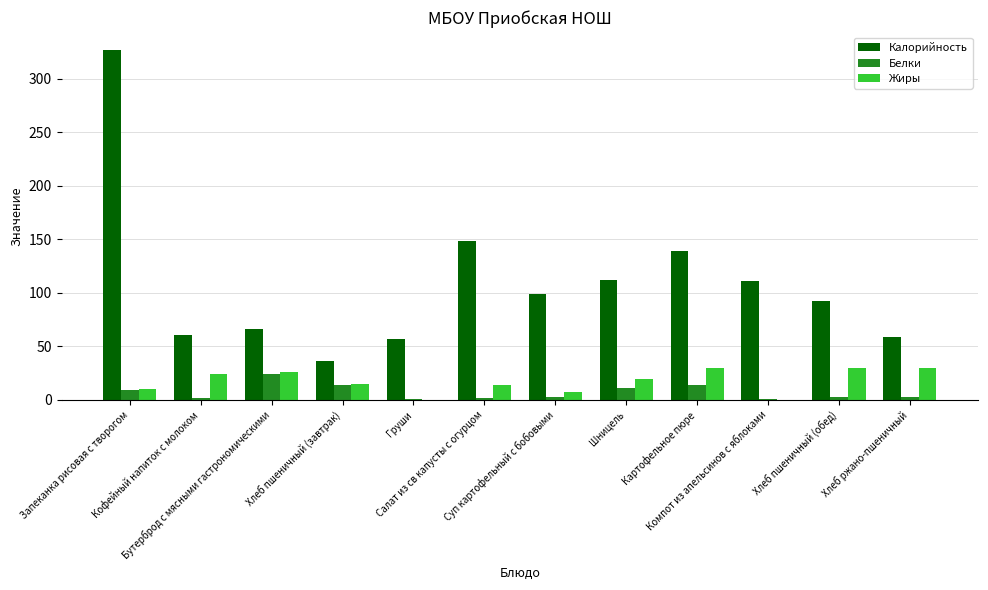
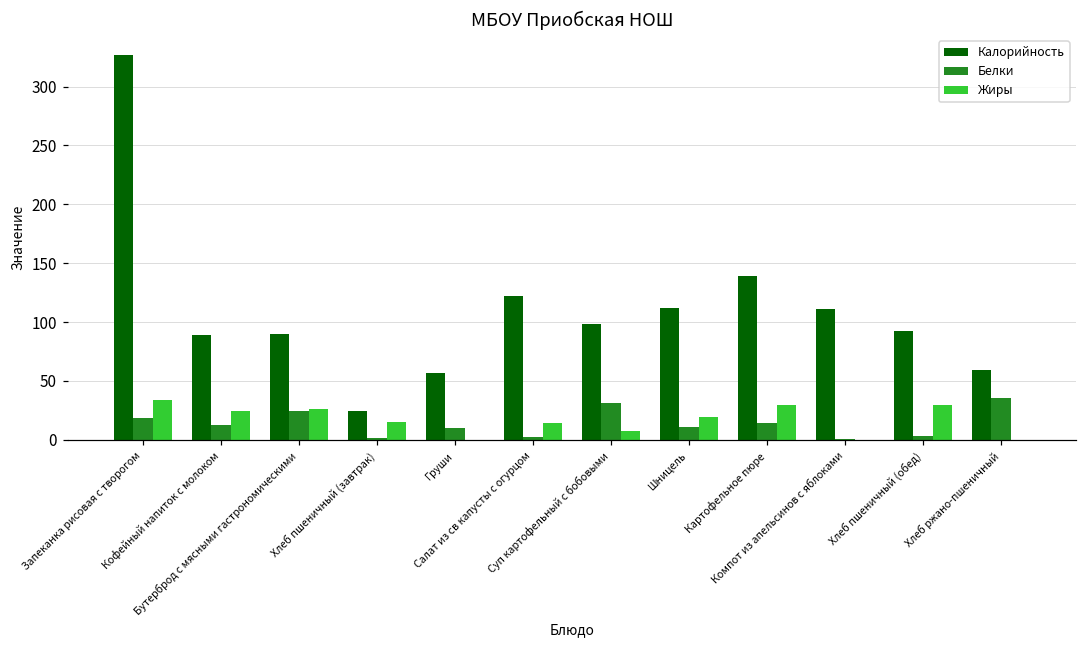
Белки, Запеканка рисовая с творогом: 9 -> 18
Жиры, Запеканка рисовая с творогом: 11 -> 34
Калорийность, Кофейный напиток с молоком: 60 -> 89
Белки, Кофейный напиток с молоком: 1 -> 12
Калорийность, Бутерброд с мясными гастрономическими: 66 -> 90
Калорийность, Хлеб пшеничный (завтрак): 36 -> 25
Белки, Хлеб пшеничный (завтрак): 14 -> 2
Белки, Груши: 1 -> 10
Калорийность, Салат из св капусты с огурцом: 149 -> 122
Белки, Суп картофельный с бобовыми: 2 -> 31
Белки, Хлеб ржано-пшеничный: 2 -> 35
Жиры, Хлеб ржано-пшеничный: 30 -> 0
